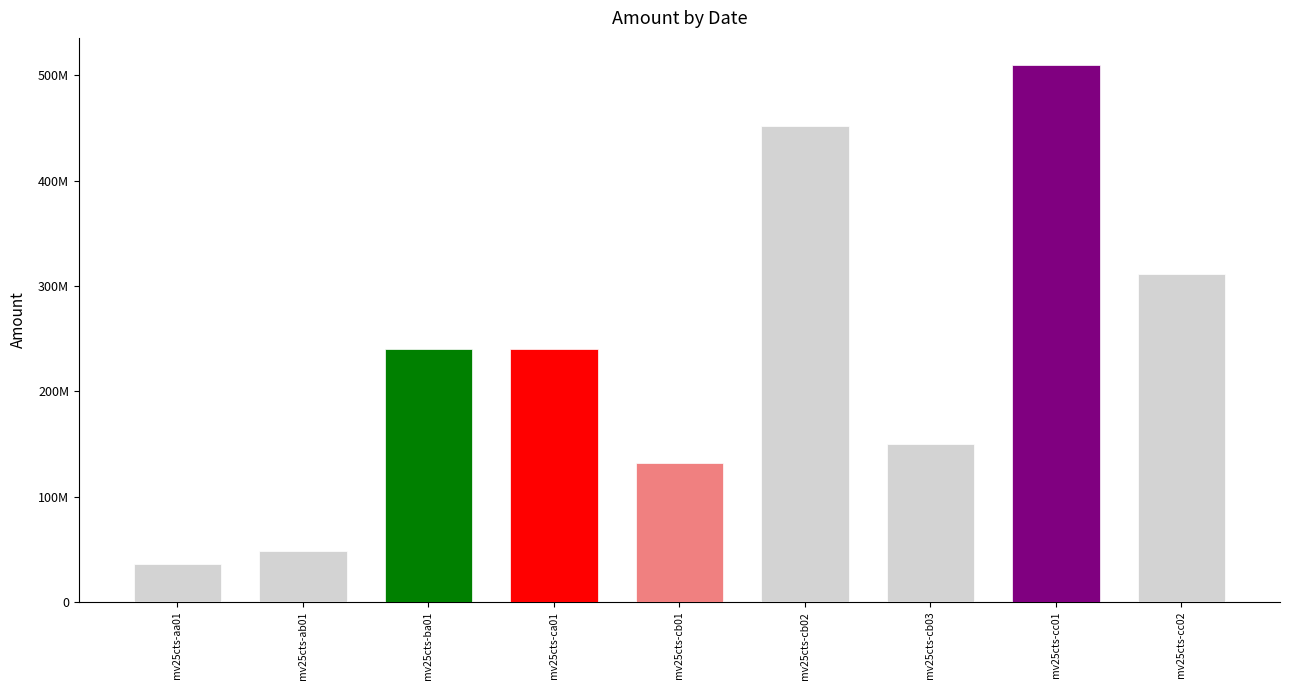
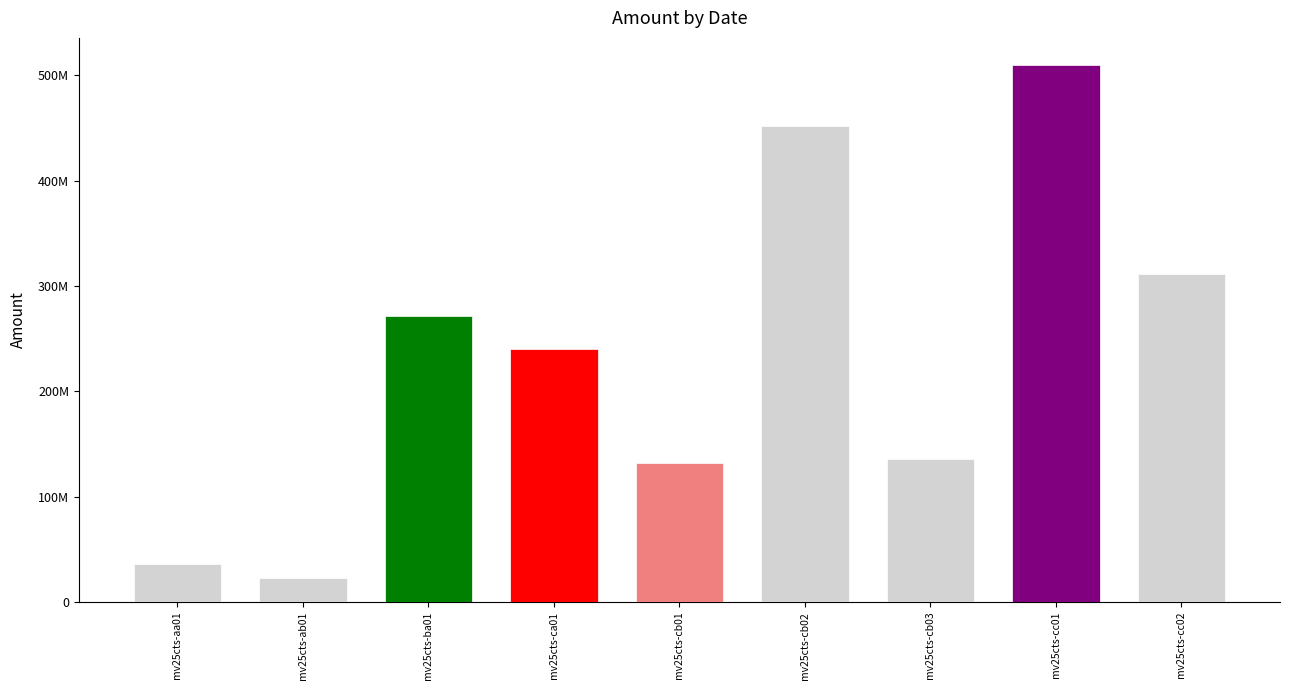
mv25cts-ab01: 48000000 -> 23000000
mv25cts-ba01: 240000000 -> 271000000
mv25cts-cb03: 150000000 -> 136000000
